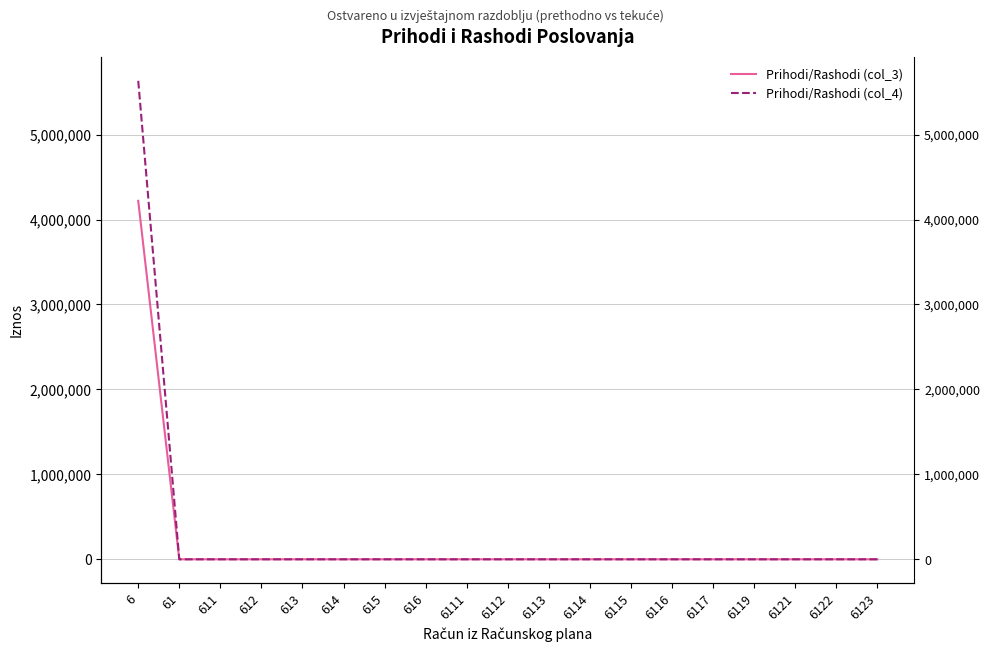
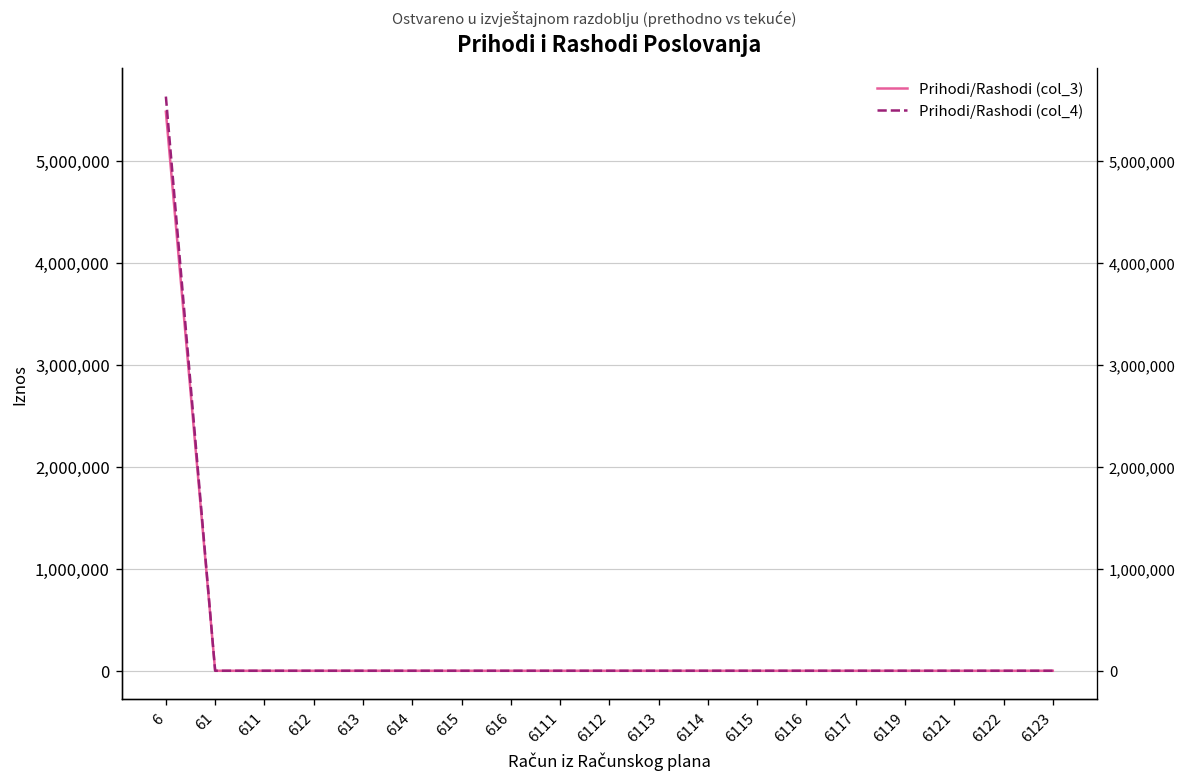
Prihodi/Rashodi (col_3), 6: 4,200,000 -> 5,500,000
